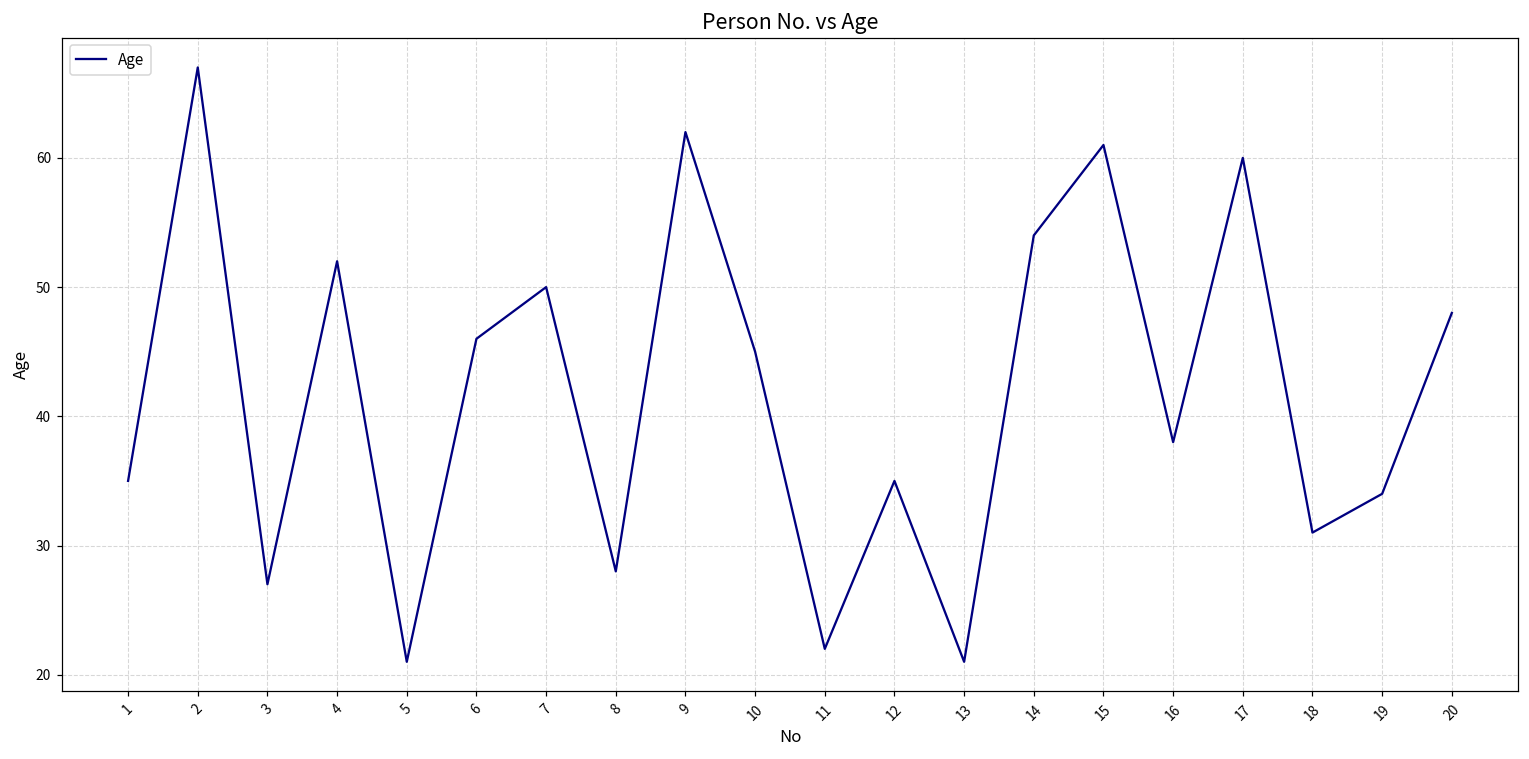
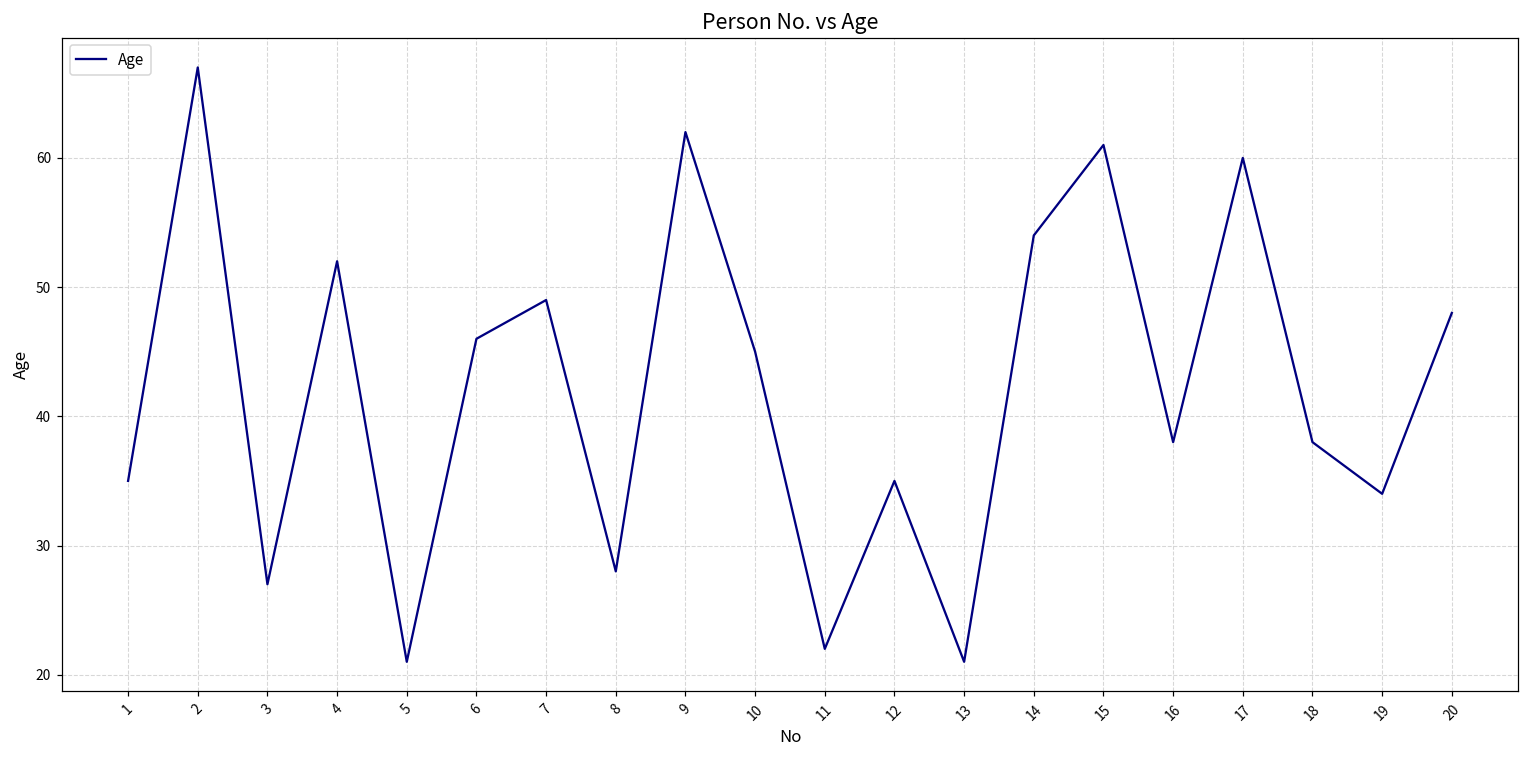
7: 50 -> 49
18: 31 -> 38
